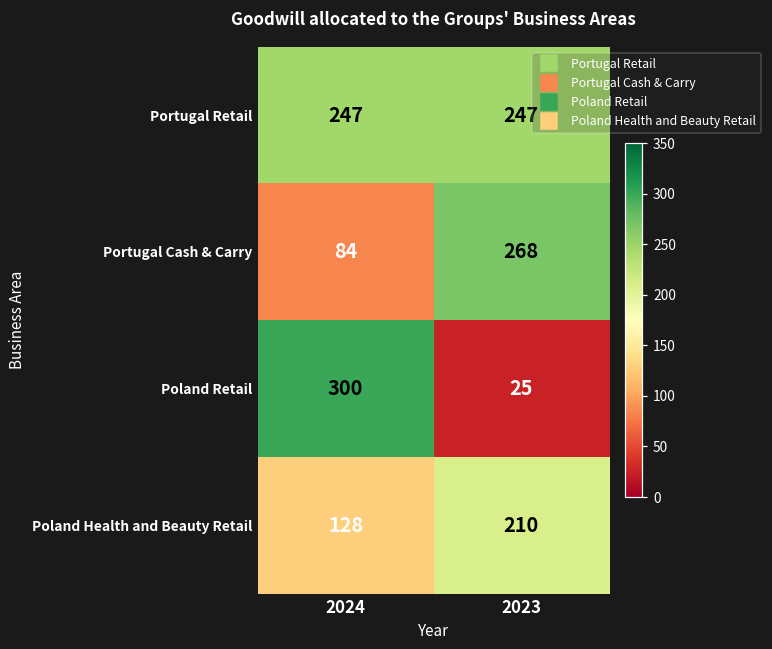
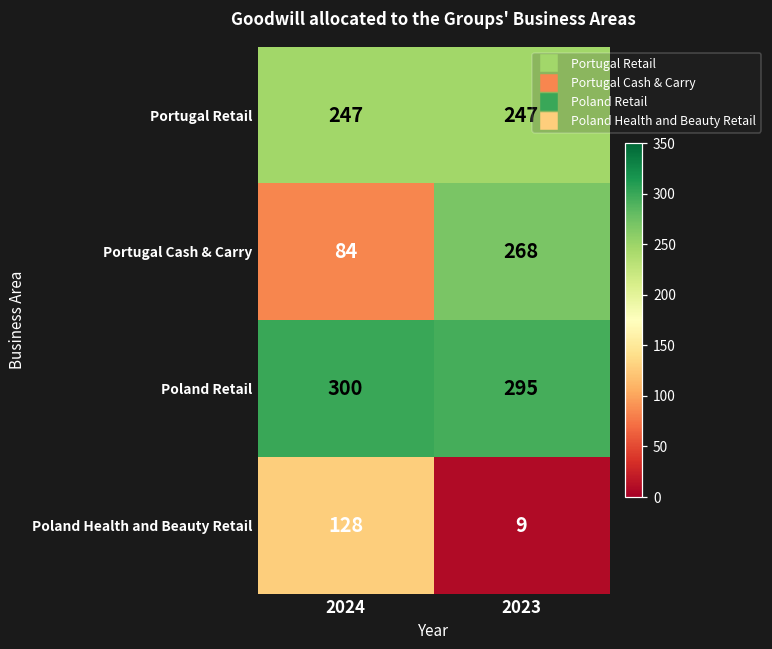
Poland Retail, 2023: 25 -> 295
Poland Health and Beauty Retail, 2023: 210 -> 9
